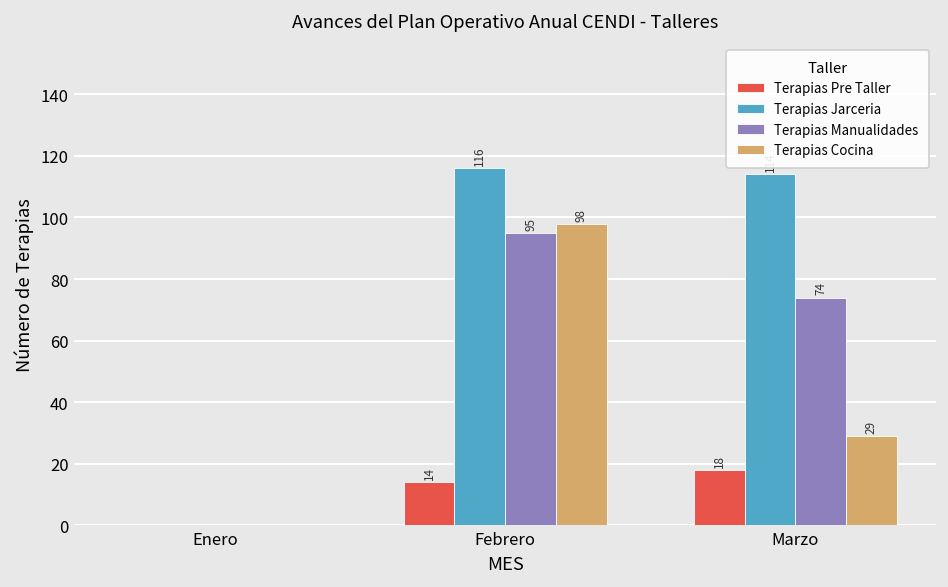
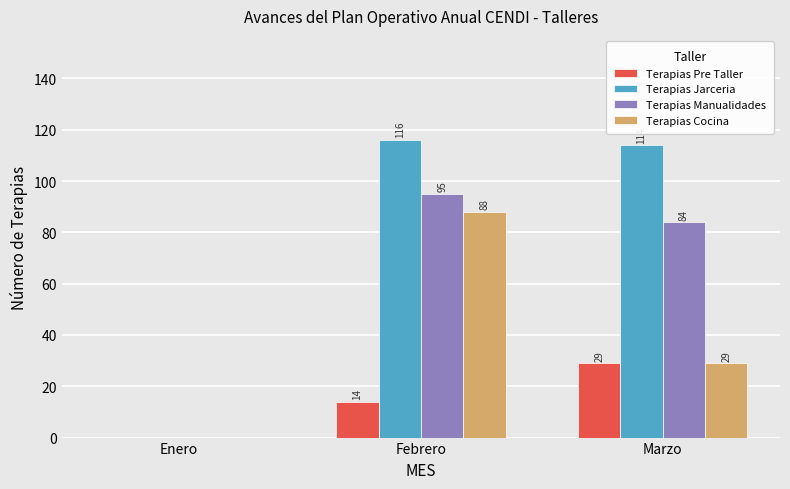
Terapias Cocina, Febrero: 98 -> 88
Terapias Pre Taller, Marzo: 18 -> 29
Terapias Manualidades, Marzo: 74 -> 84
